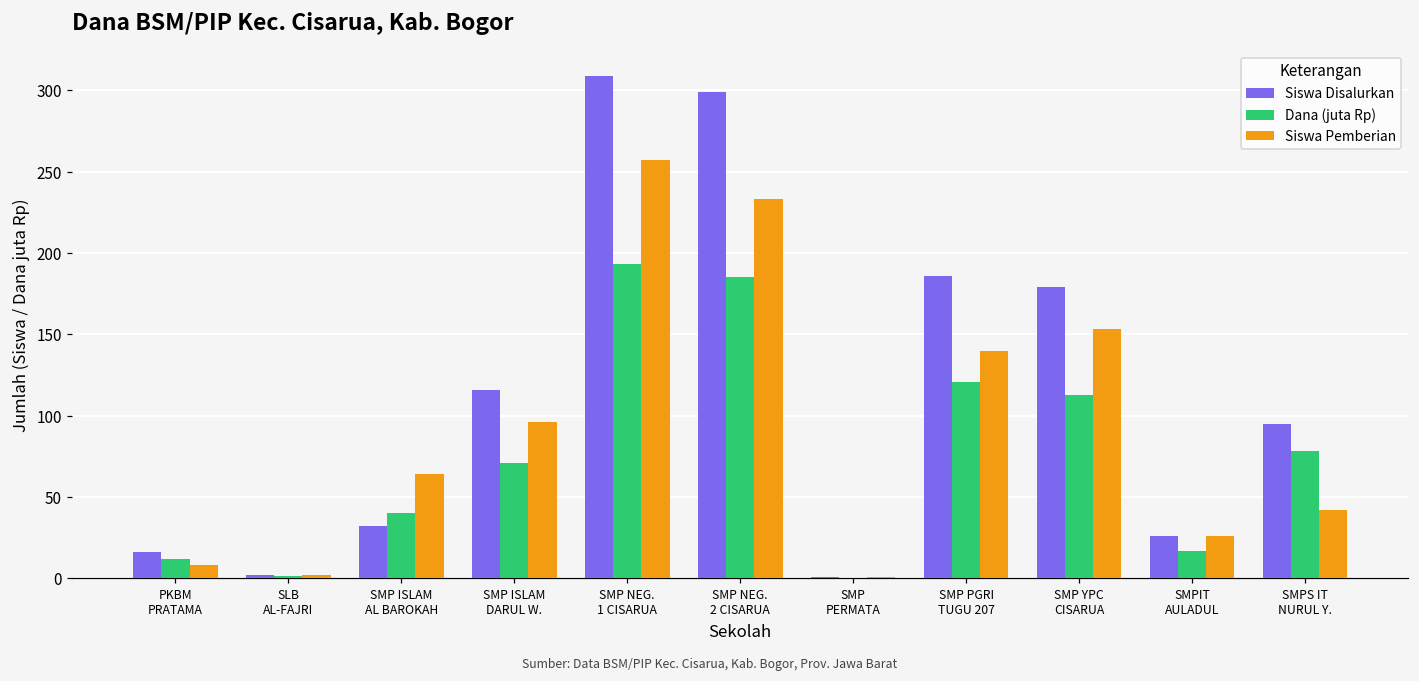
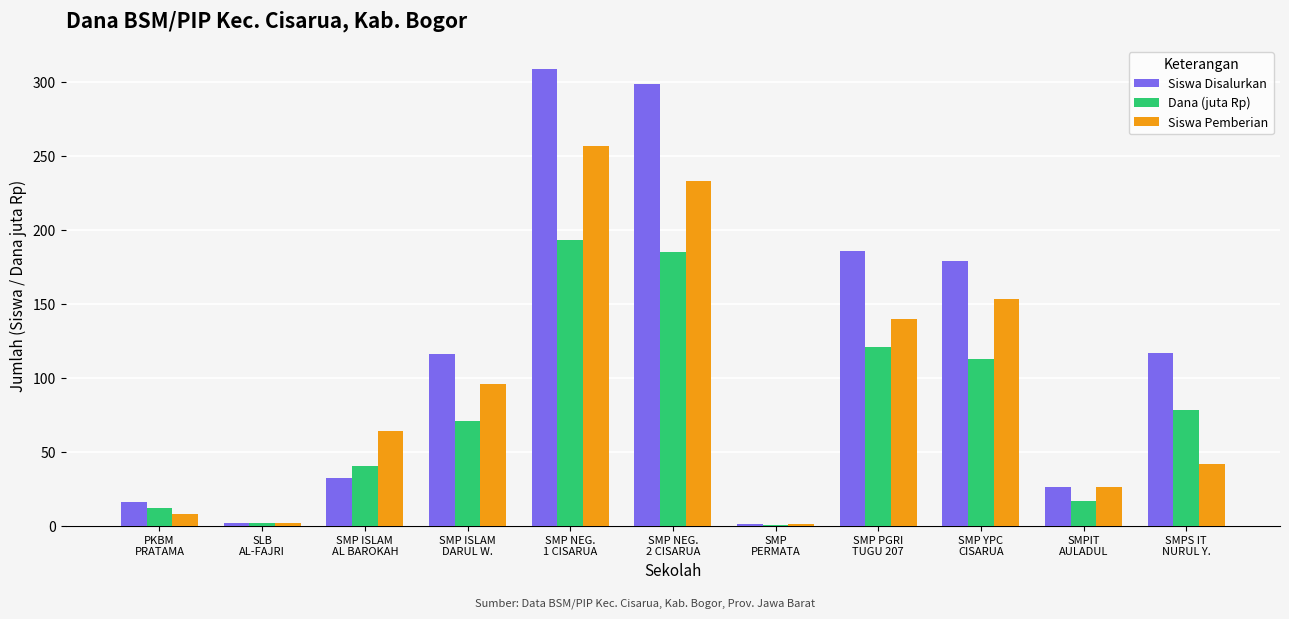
Siswa Disalurkan, SMPS IT NURUL Y.: 95 -> 117
